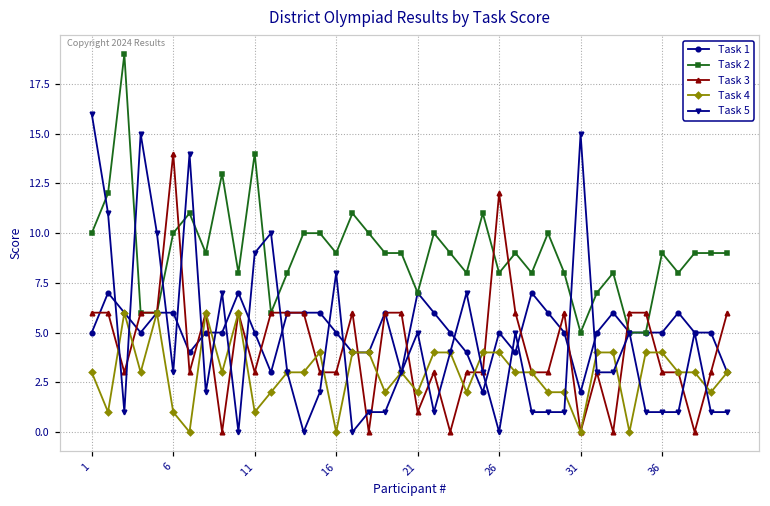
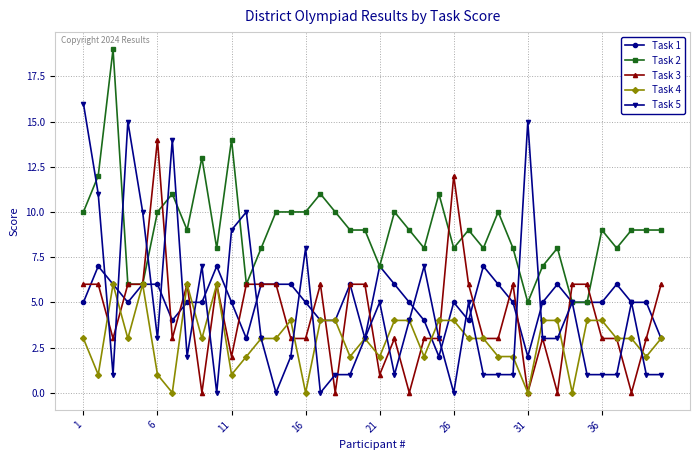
Task 3, 11: 3 -> 2
Task 2, 16: 9 -> 10
